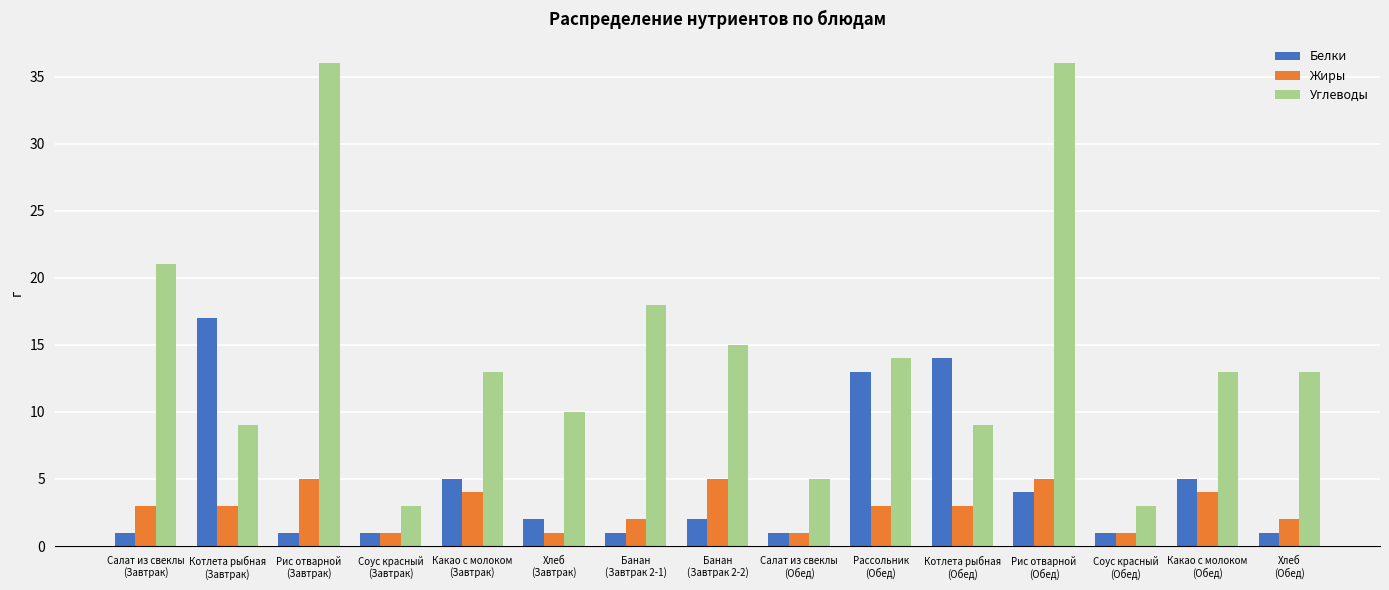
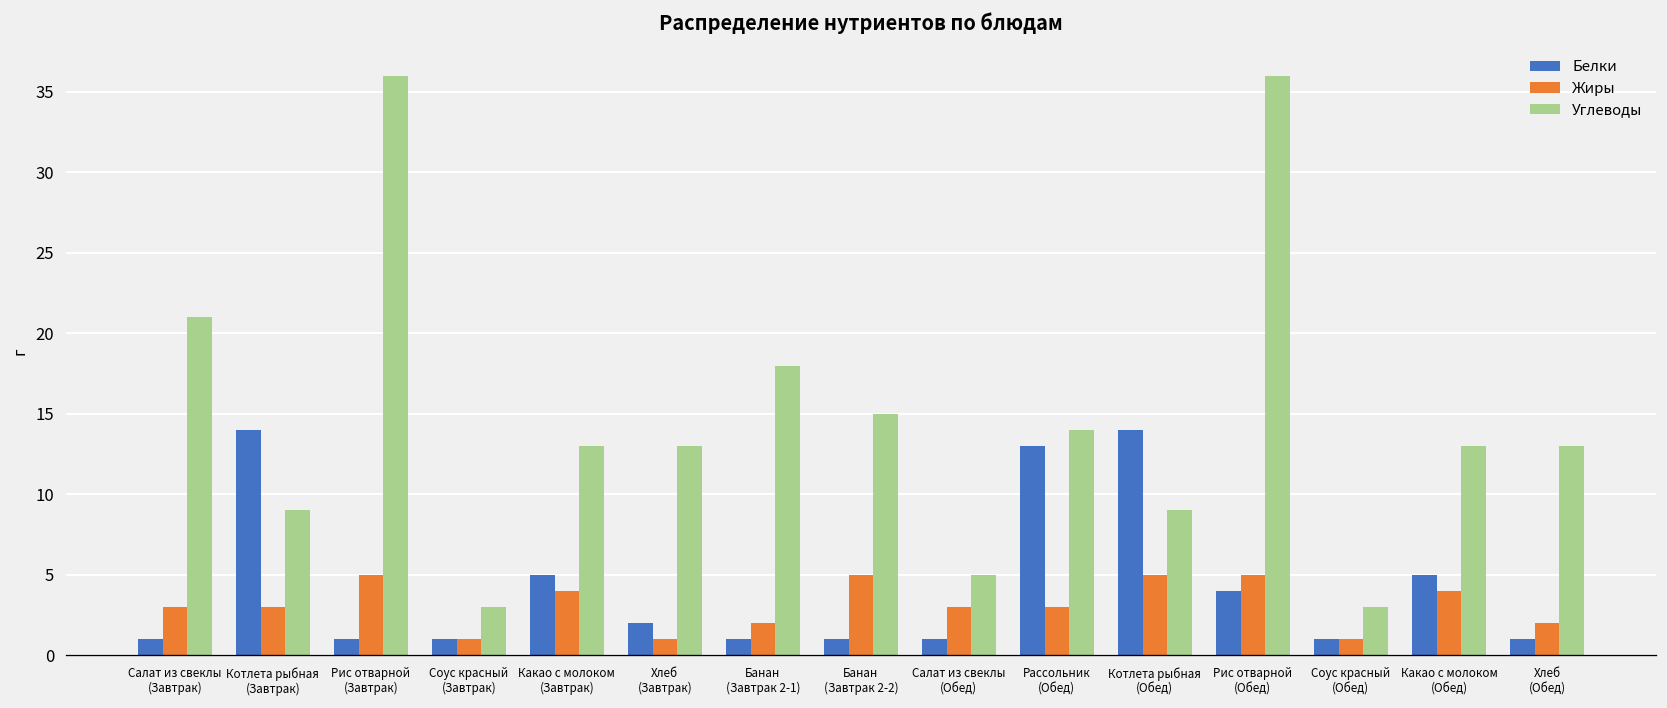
Белки, Котлета рыбная (Завтрак): 17 -> 14
Углеводы, Хлеб (Завтрак): 10 -> 13
Белки, Банан (Завтрак 2-2): 2 -> 1
Жиры, Салат из свеклы (Обед): 1 -> 3
Жиры, Котлета рыбная (Обед): 3 -> 5
